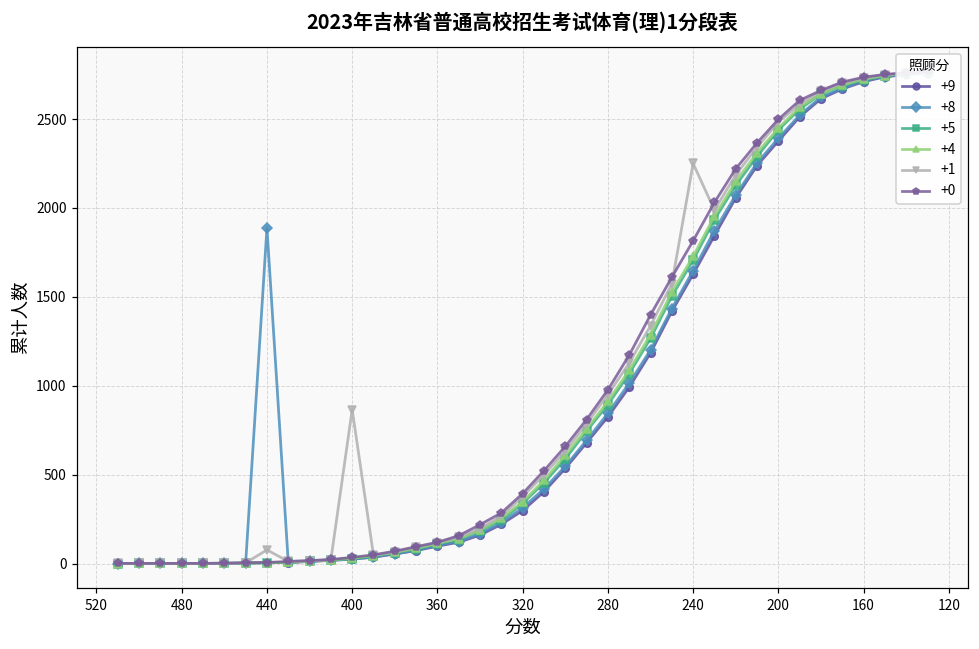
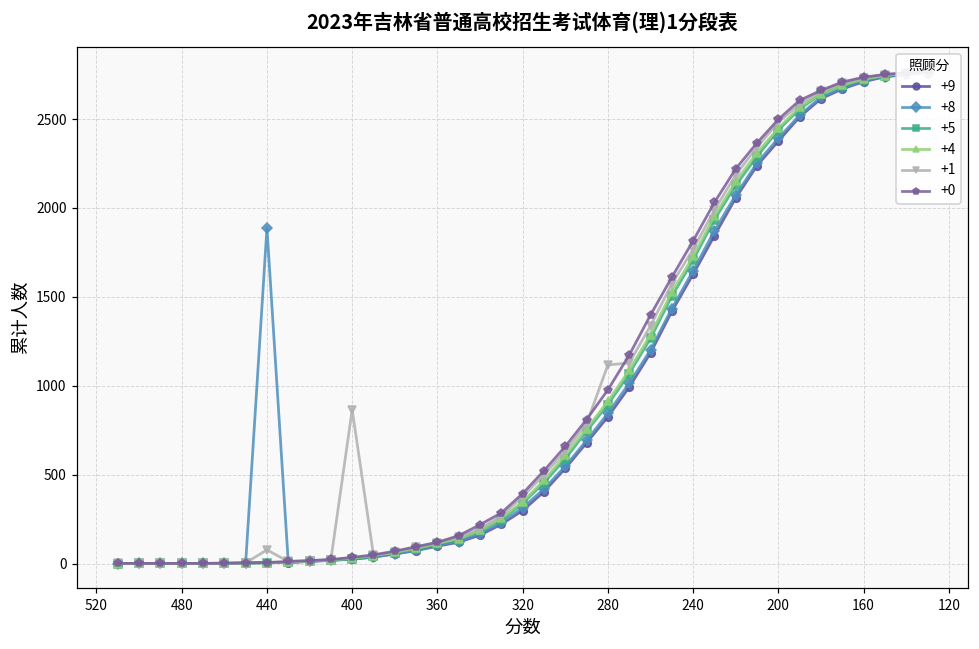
+1, 280: 950 -> 1120
+1, 240: 2250 -> 1770
